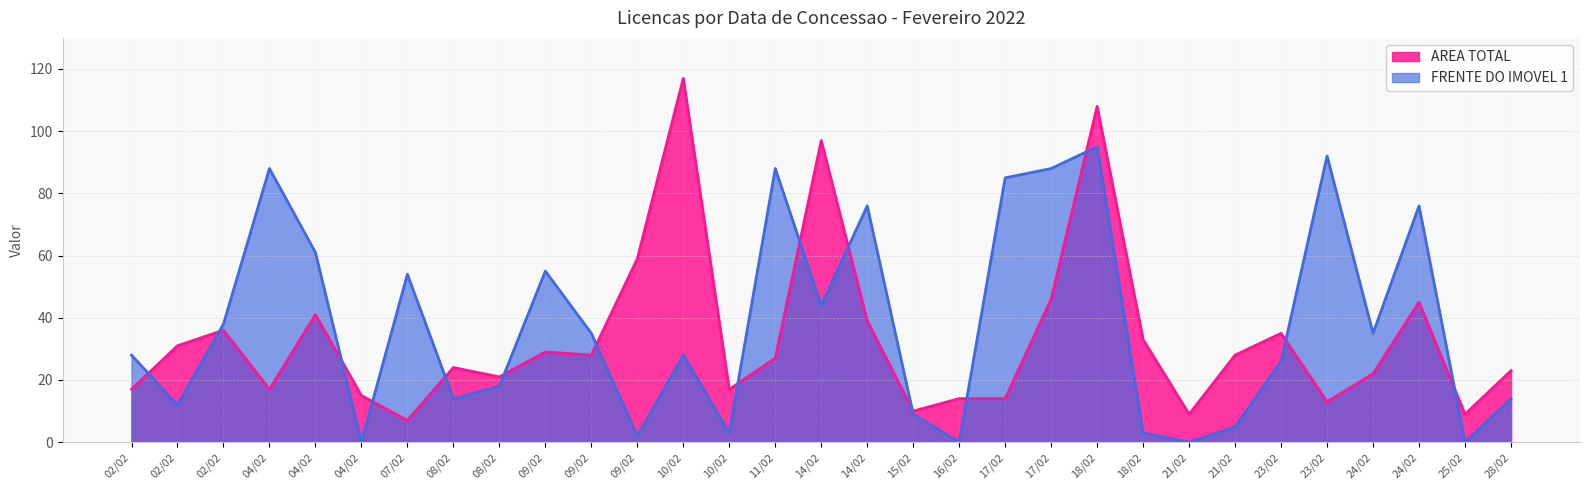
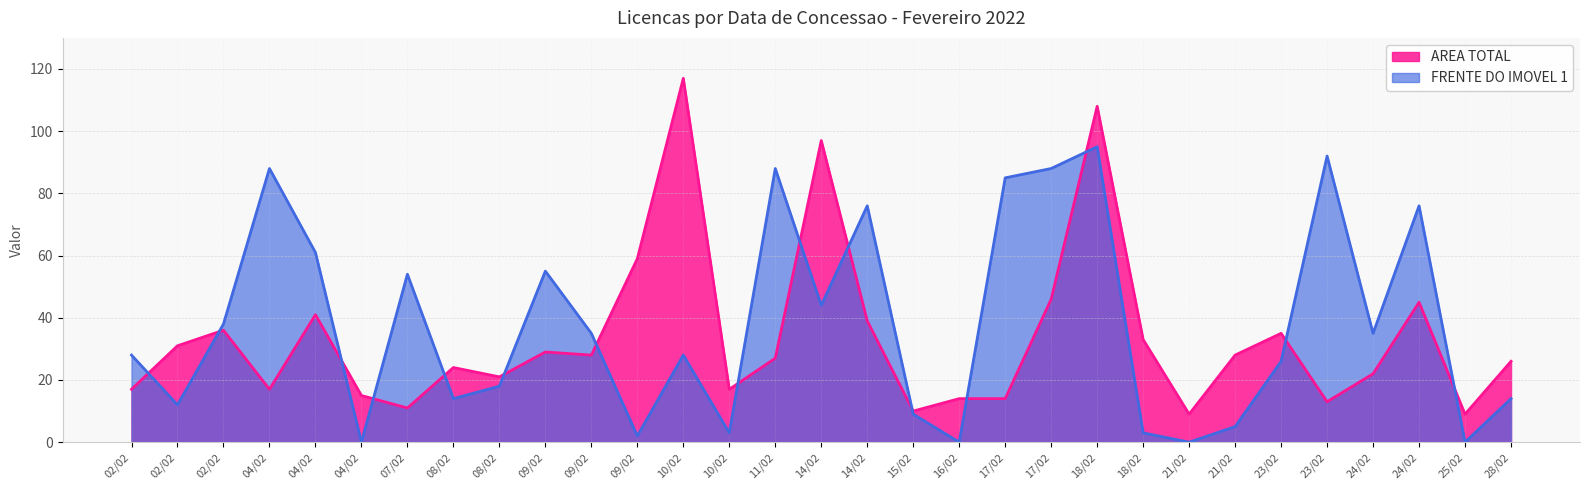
AREA TOTAL, 07/02: 7 -> 11
AREA TOTAL, 28/02: 23 -> 26
